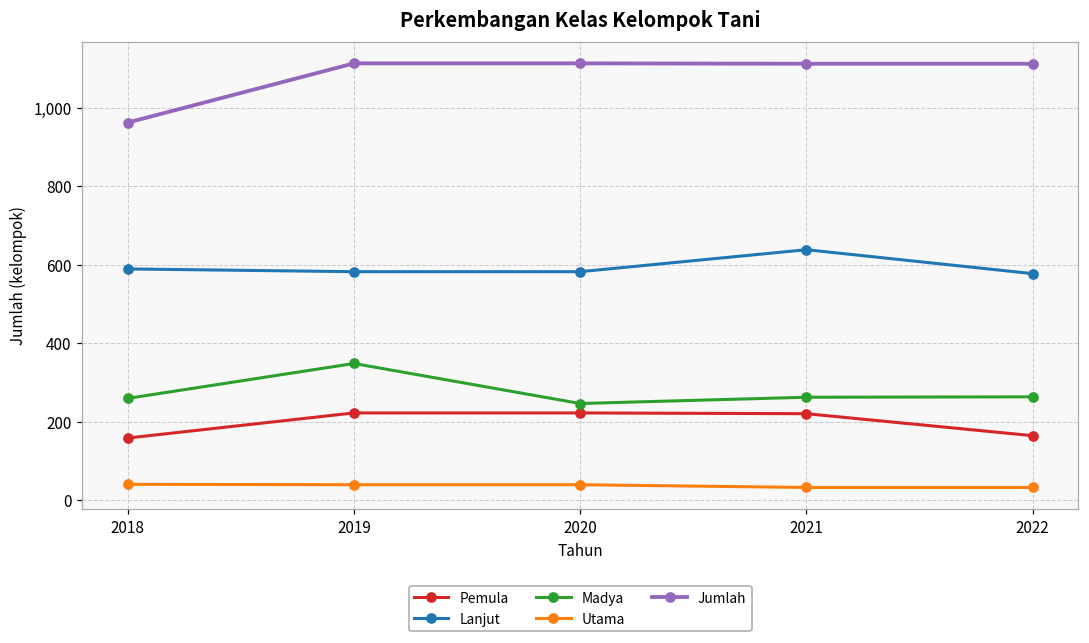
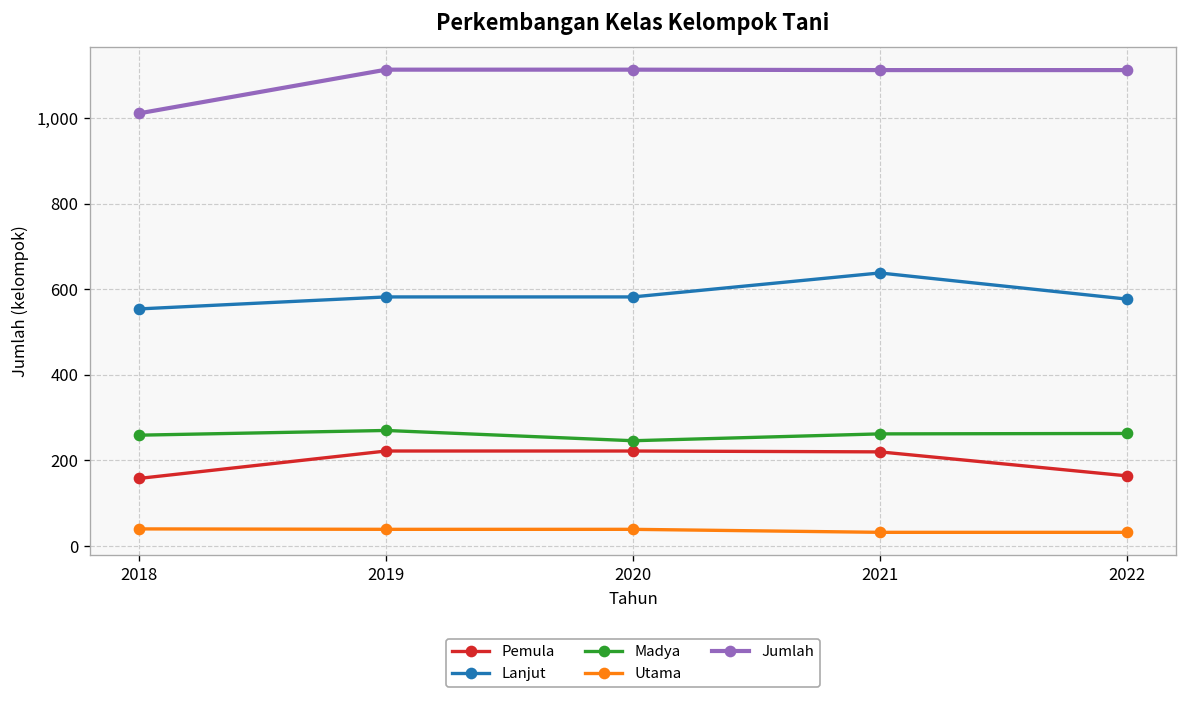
Lanjut, 2018: 590 -> 550
Jumlah, 2018: 960 -> 1,010
Madya, 2019: 350 -> 270
